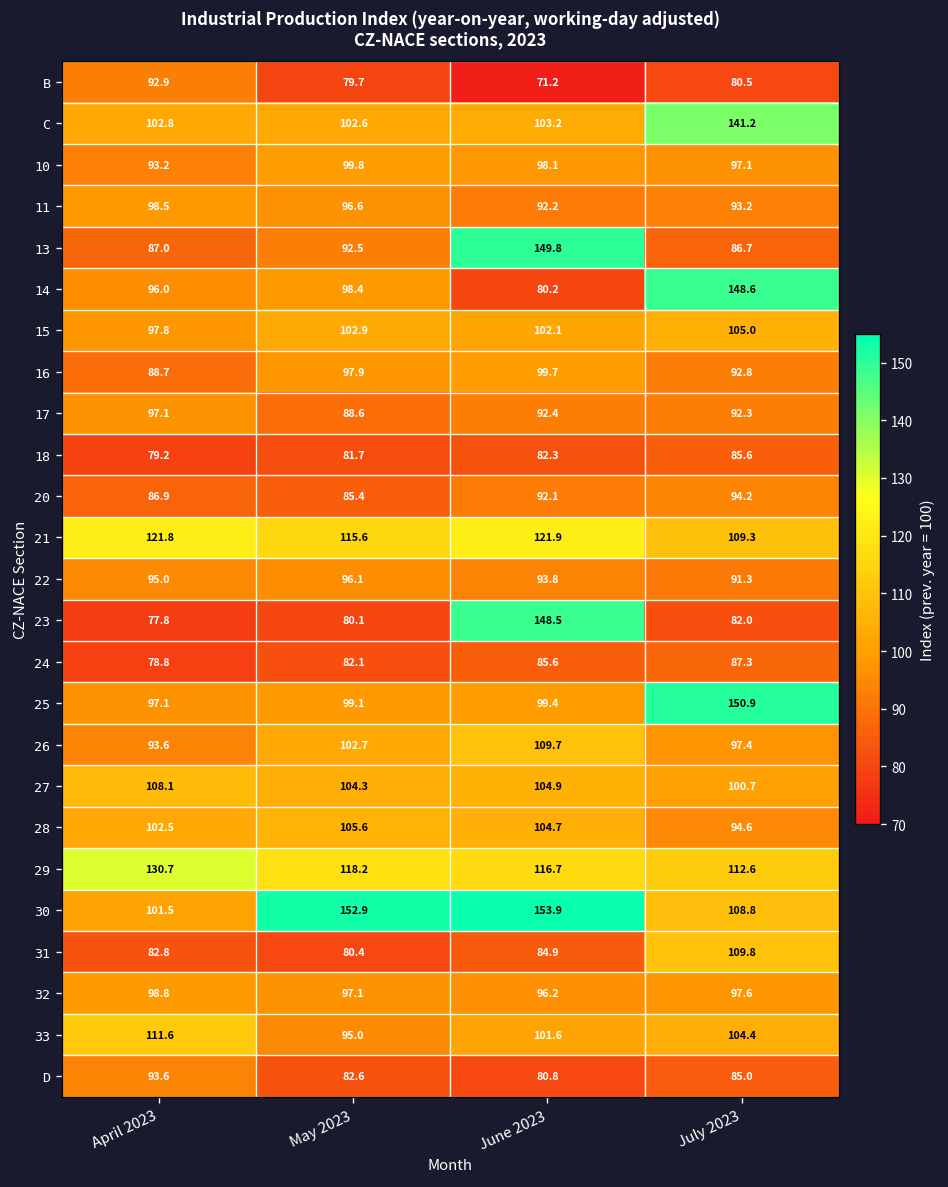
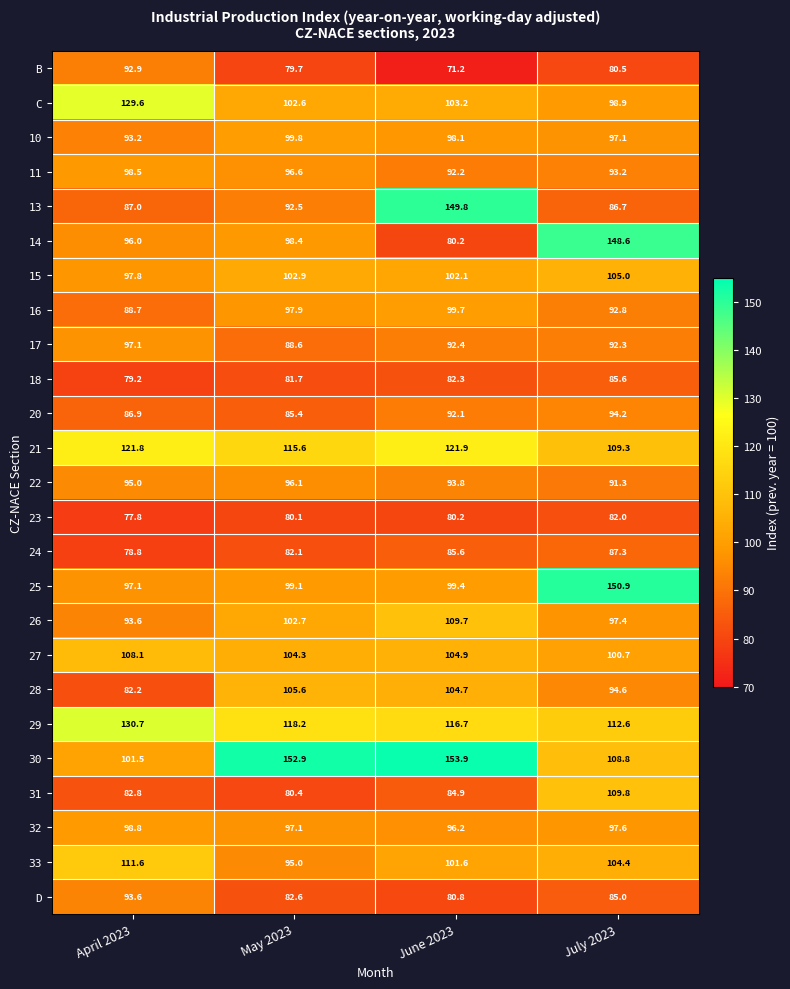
C, April 2023: 102.8 -> 129.6
C, July 2023: 141.2 -> 98.9
23, June 2023: 148.5 -> 80.2
28, April 2023: 102.5 -> 82.2
